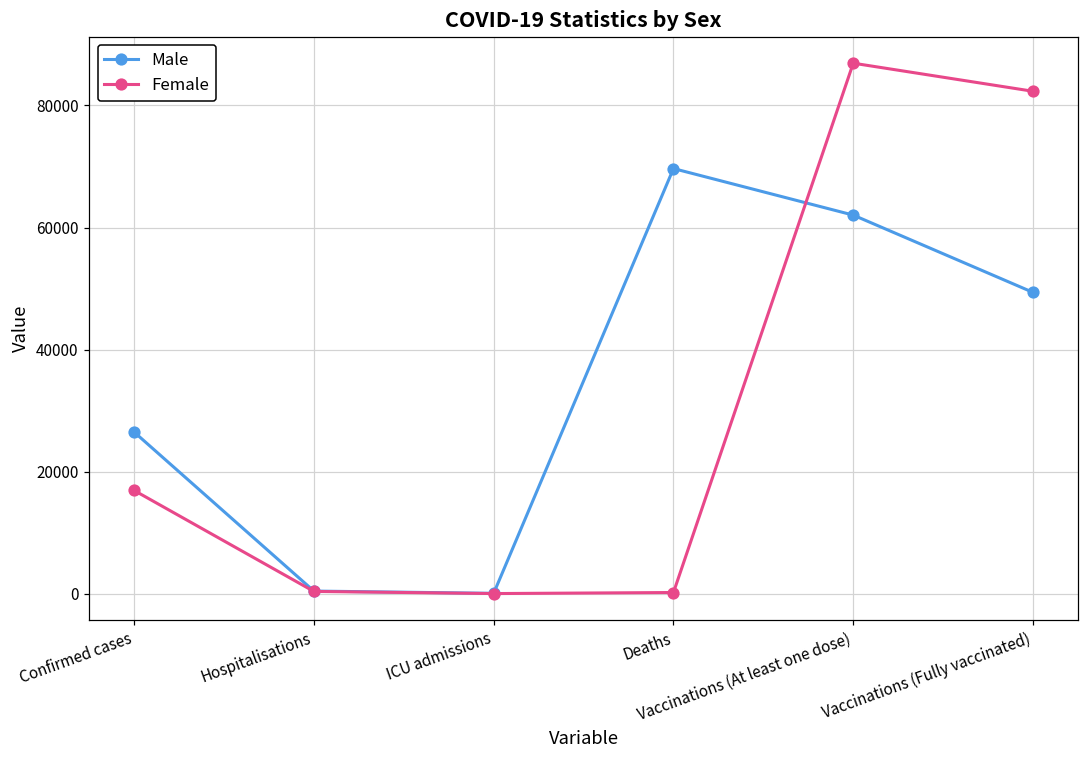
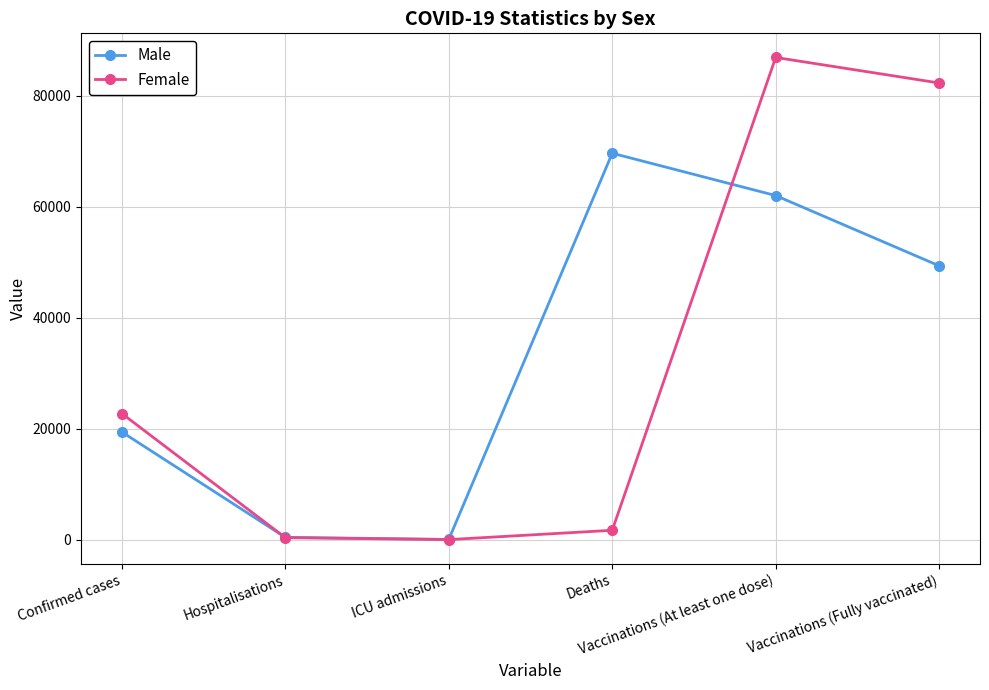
Male, Confirmed cases: 27000 -> 19000
Female, Confirmed cases: 17000 -> 23000
Female, Deaths: 0 -> 2000
